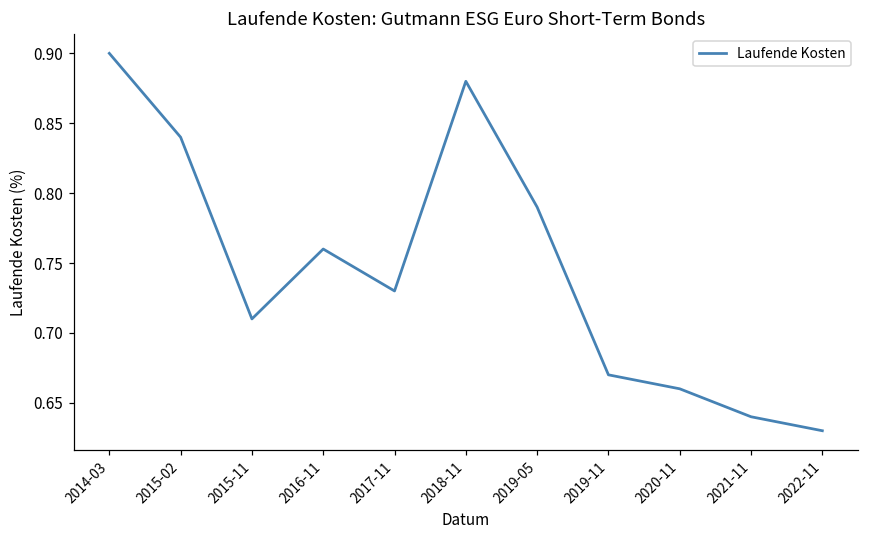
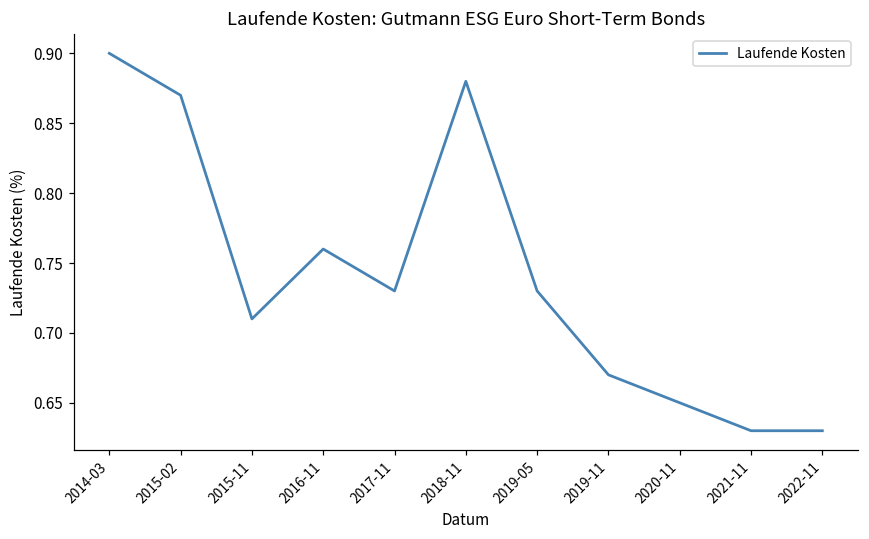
2015-02: 0.84 -> 0.87
2019-05: 0.79 -> 0.73
2020-11: 0.66 -> 0.65
2021-11: 0.64 -> 0.63
